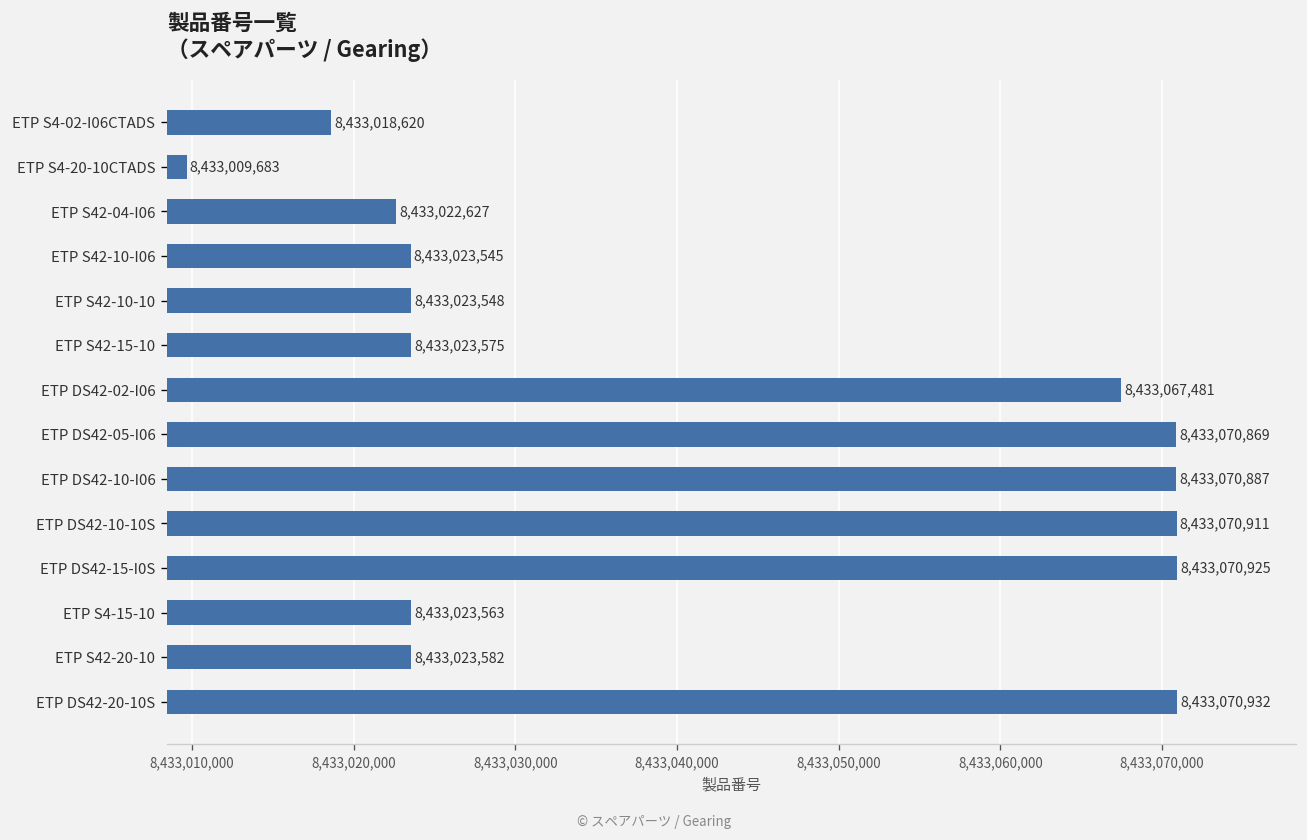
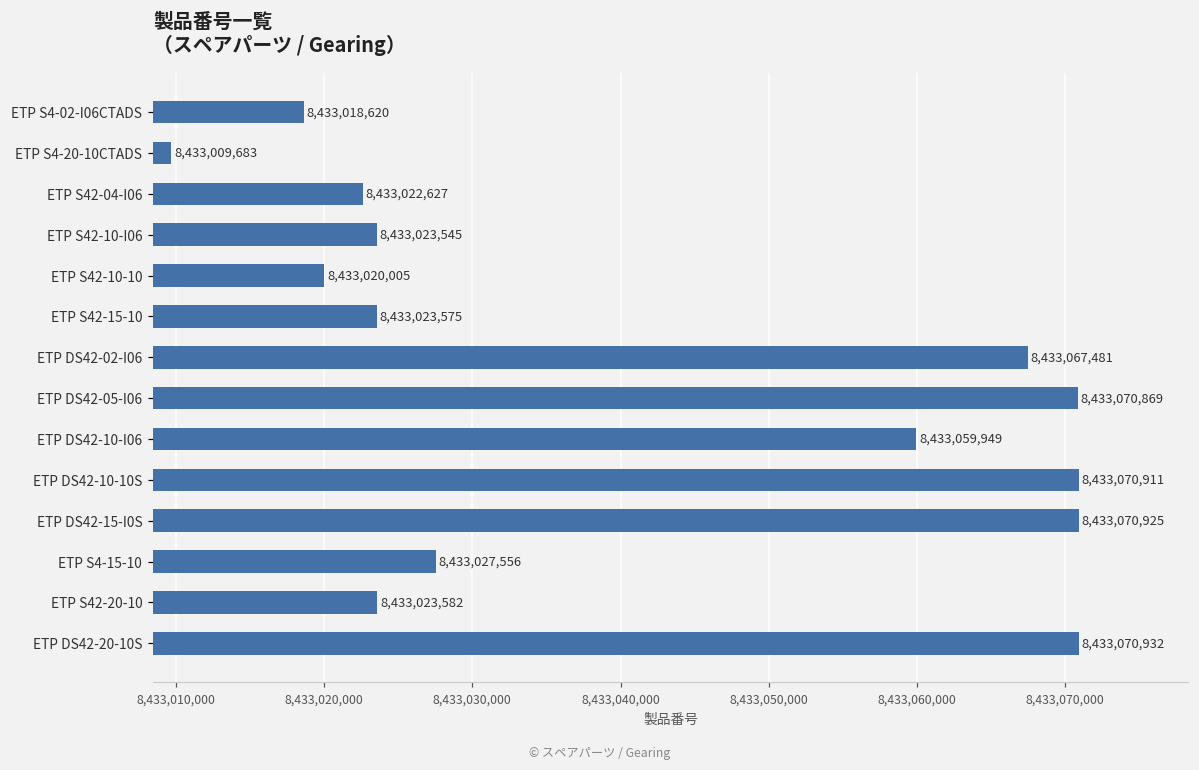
ETP S42-10-10: 8,433,023,548 -> 8,433,020,005
ETP DS42-10-I06: 8,433,070,887 -> 8,433,059,949
ETP S4-15-10: 8,433,023,563 -> 8,433,027,556
